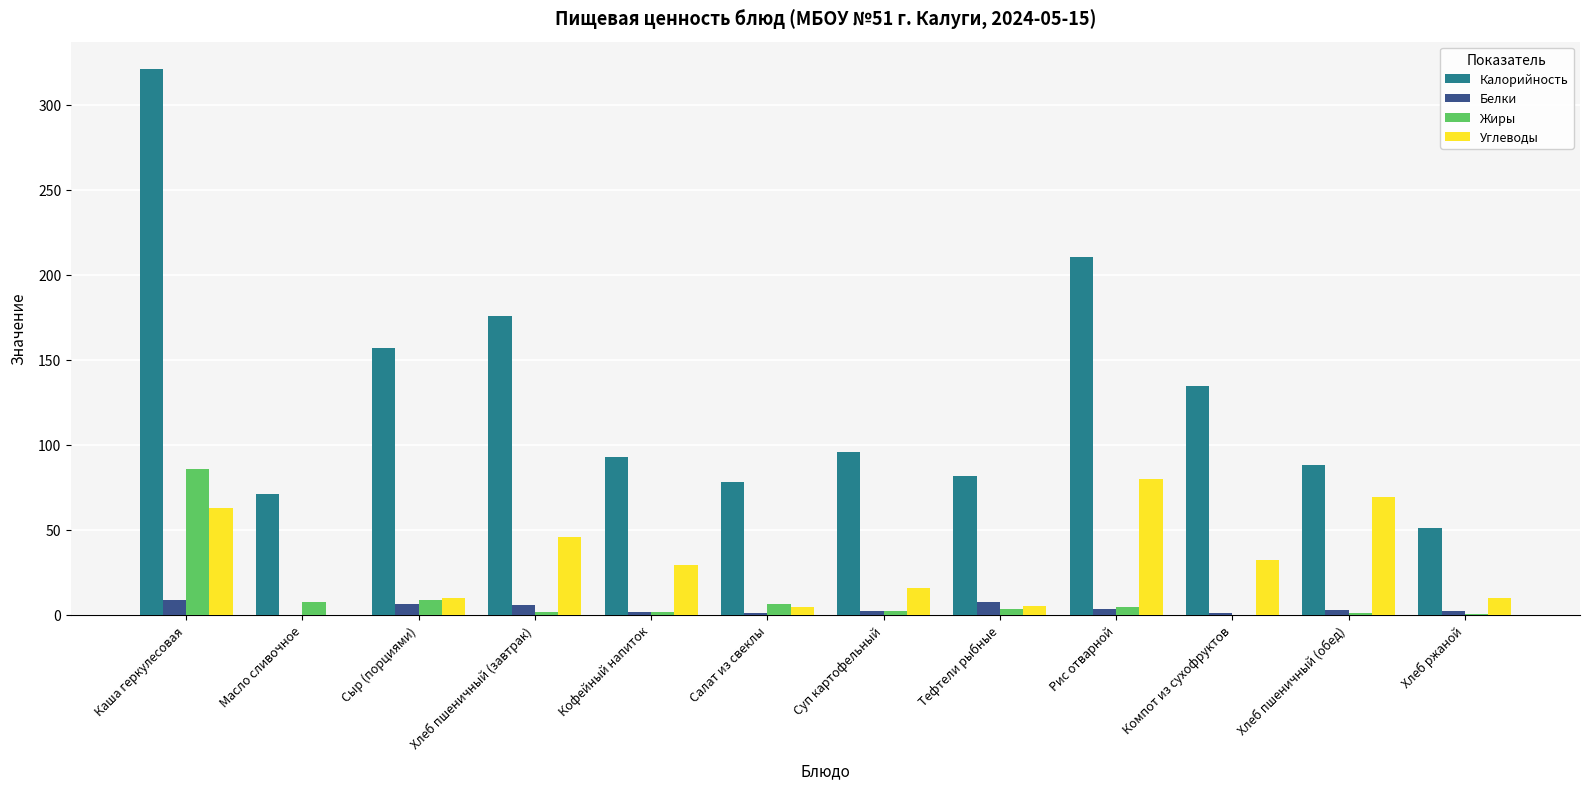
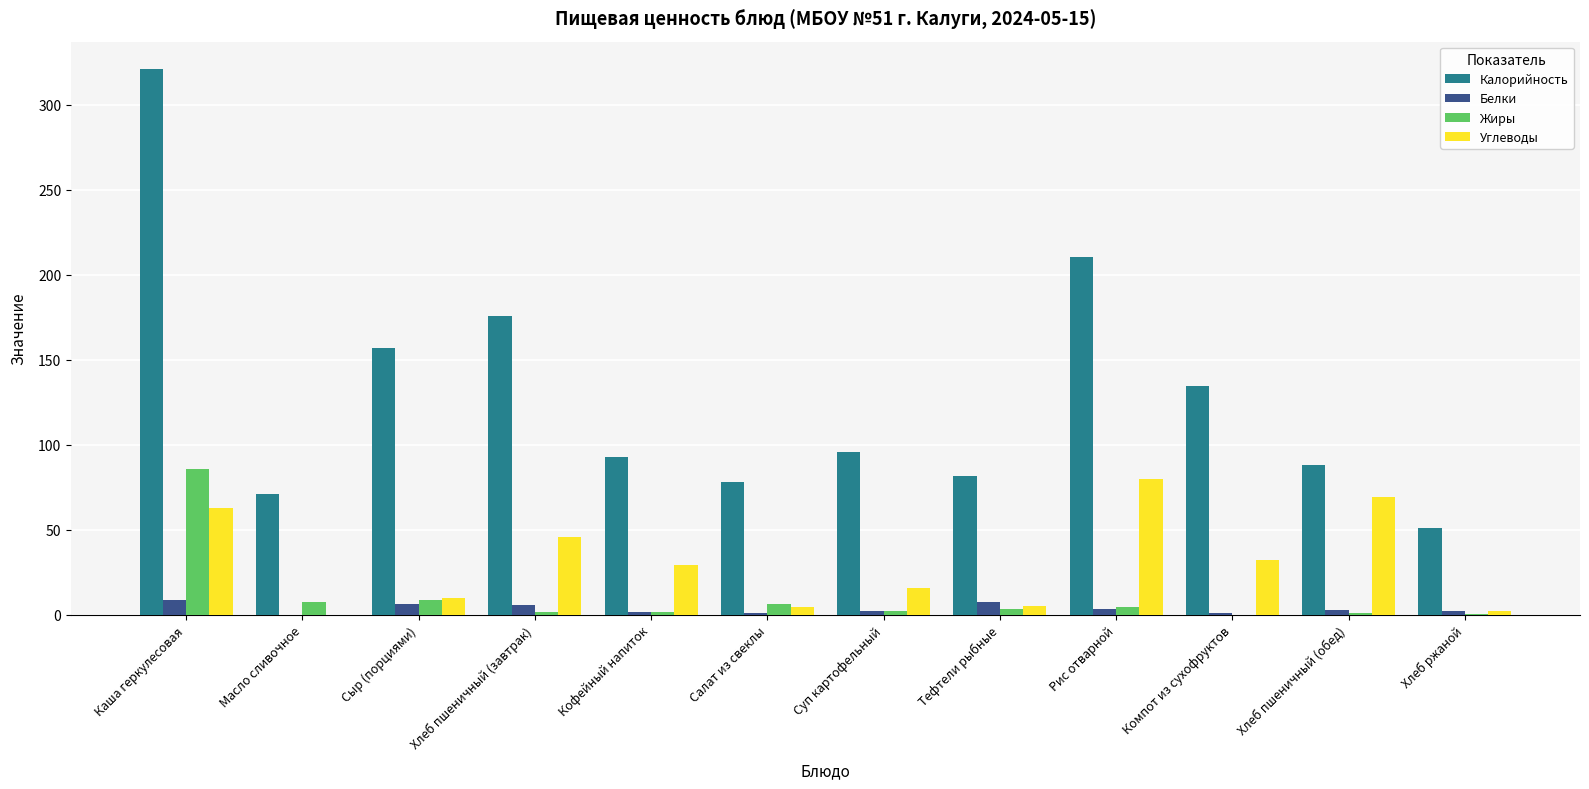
Углеводы, Хлеб ржаной: 10 -> 3
